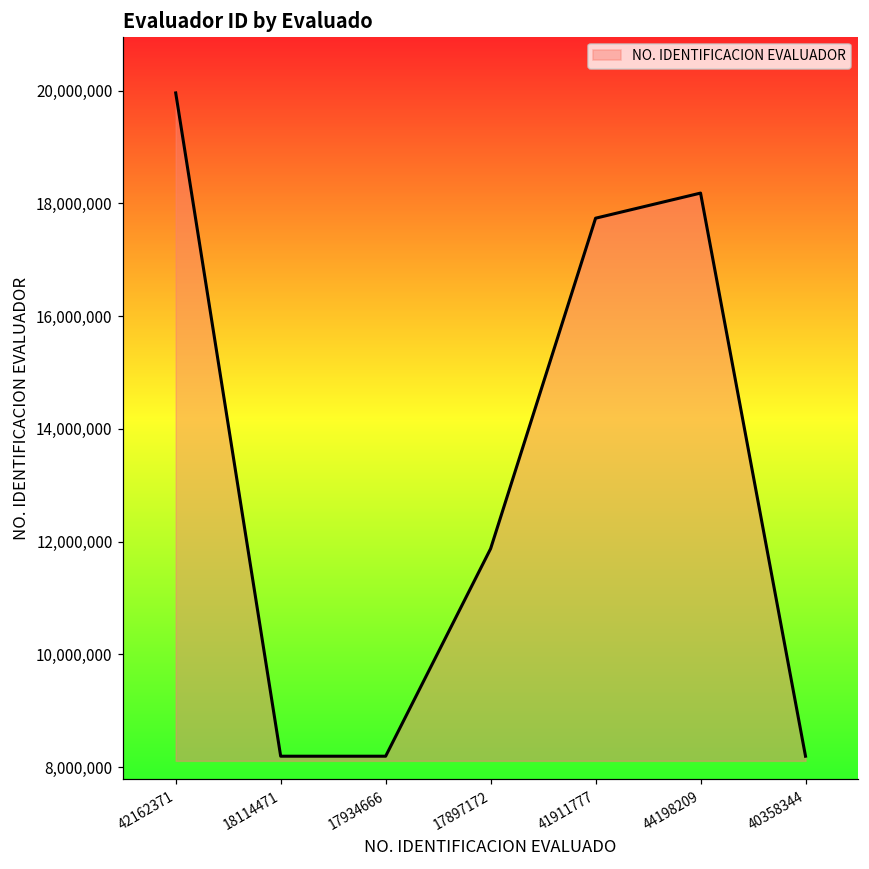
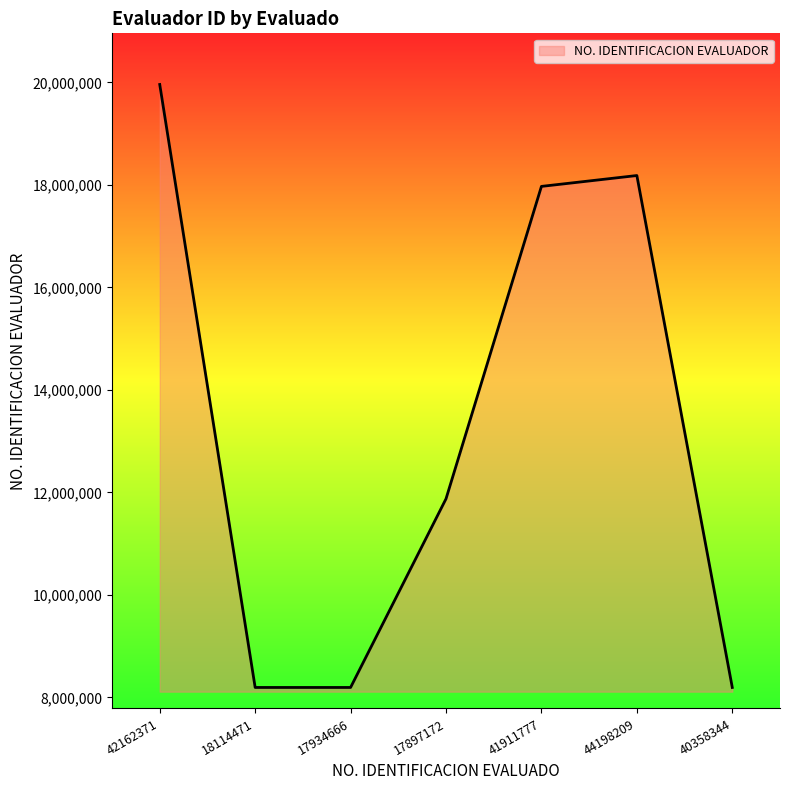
41911777: 17,700,000 -> 18,000,000
